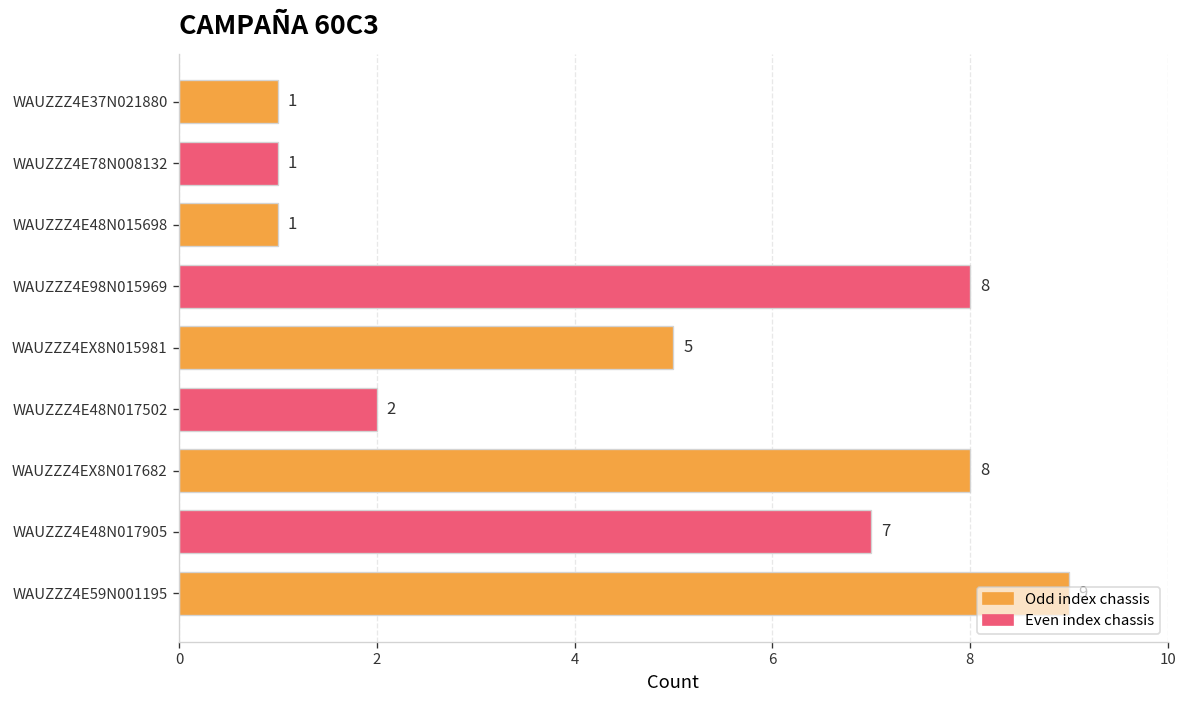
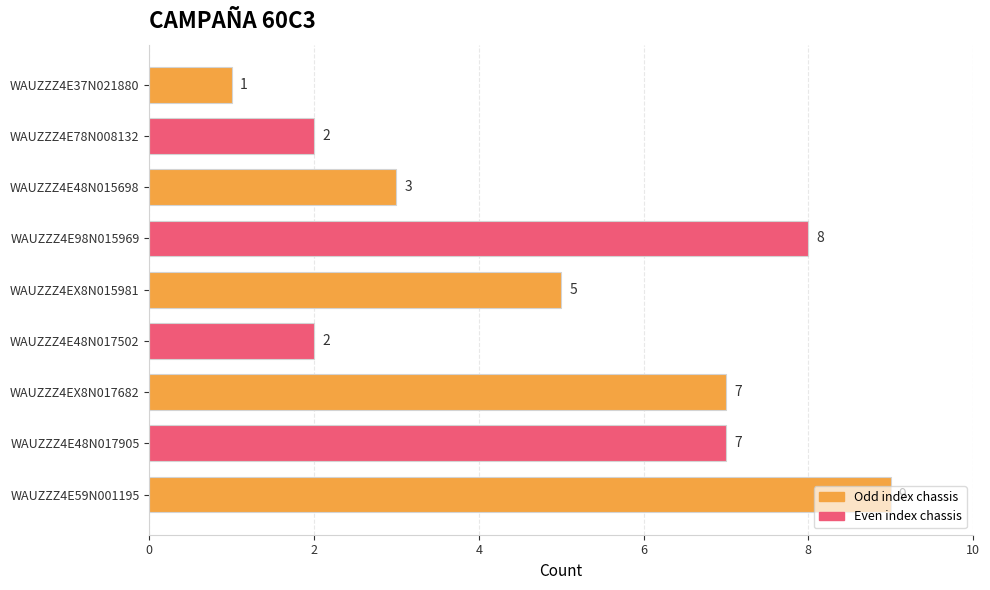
WAUZZZ4E78N008132: 1 -> 2
WAUZZZ4E48N015698: 1 -> 3
WAUZZZ4EX8N017682: 8 -> 7
